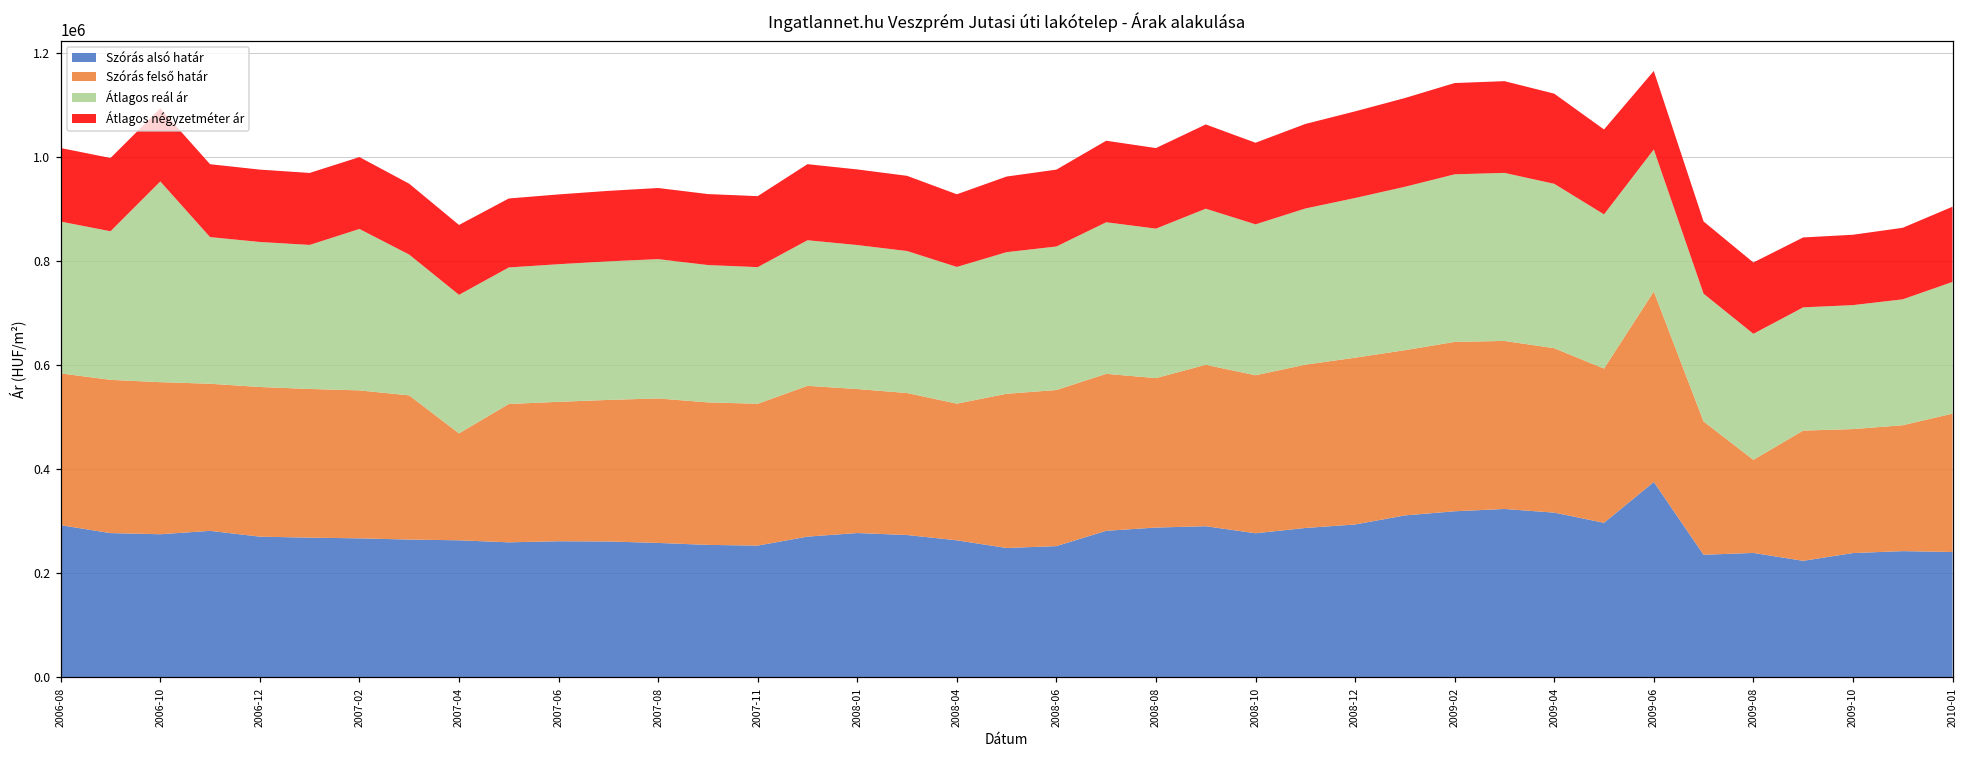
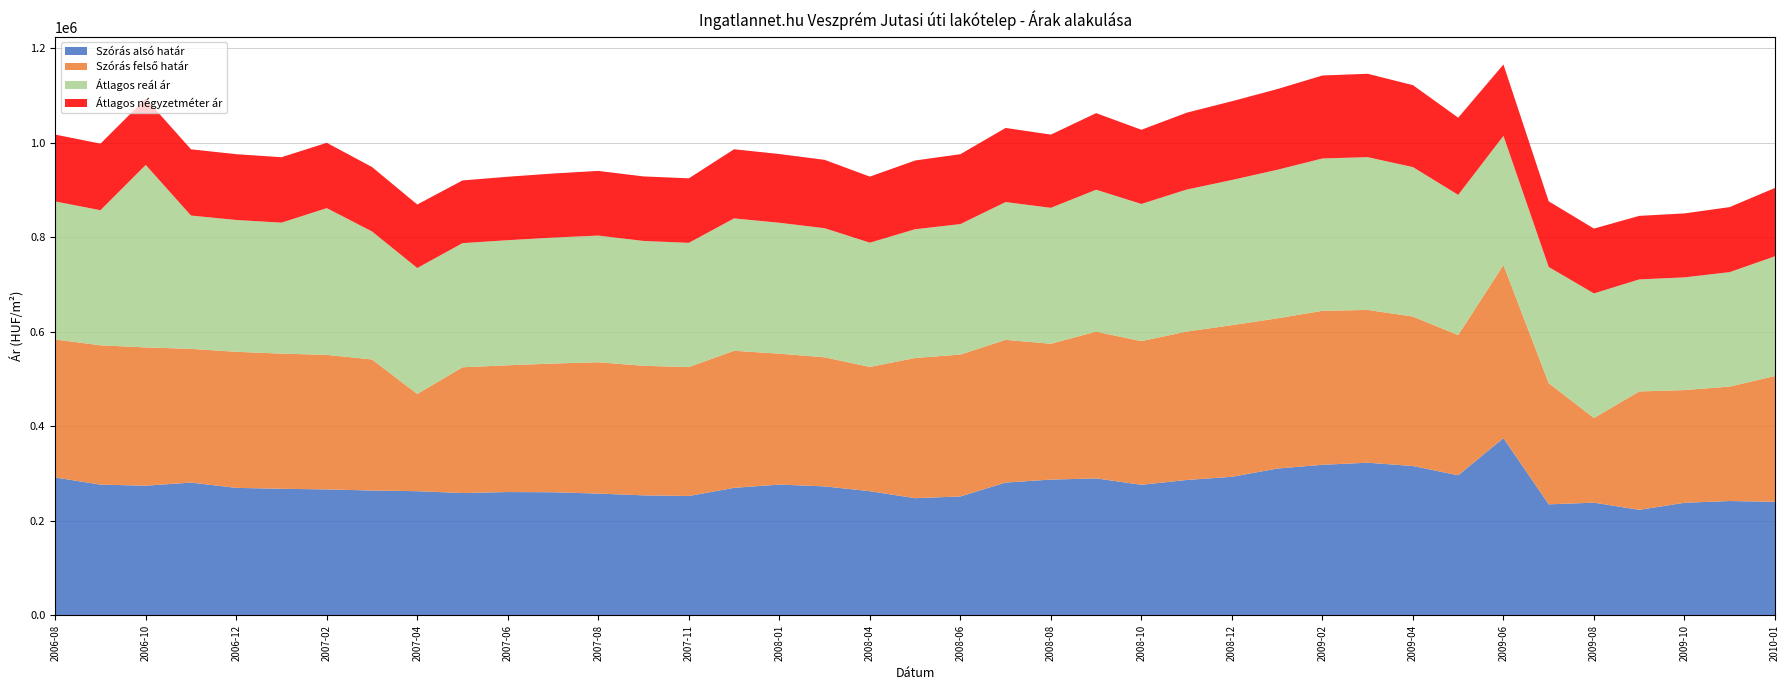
Átlagos reál ár, 2009-08: 240000 -> 260000
